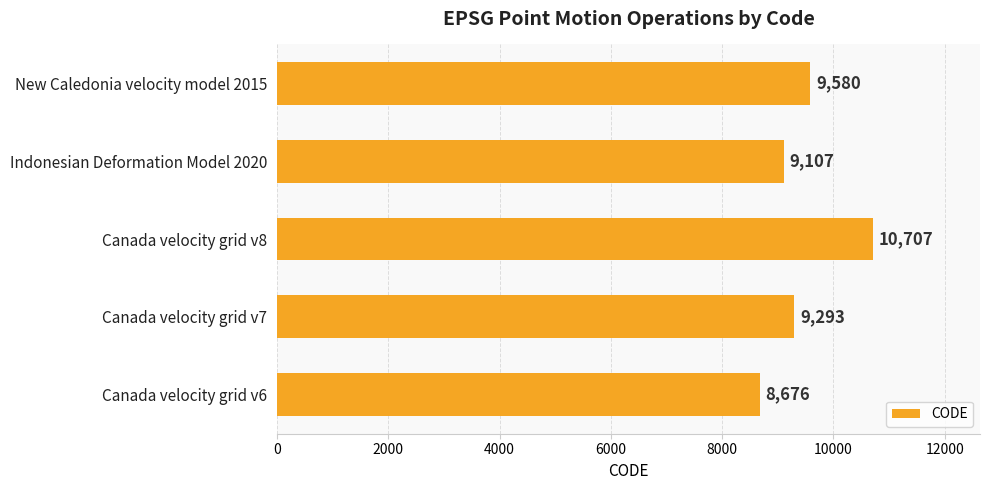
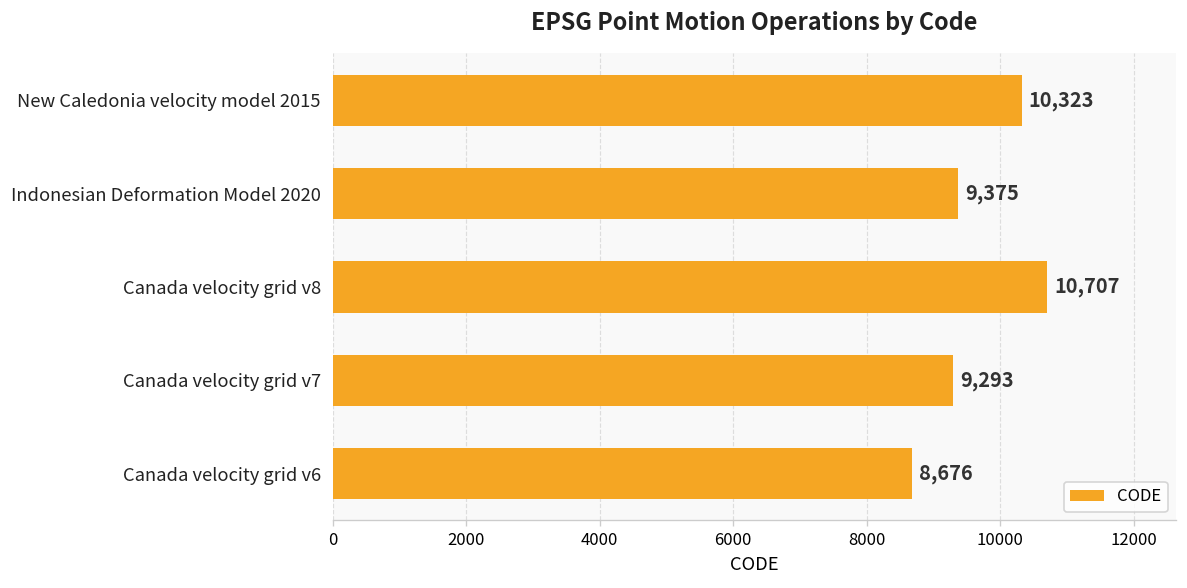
New Caledonia velocity model 2015: 9,580 -> 10,323
Indonesian Deformation Model 2020: 9,107 -> 9,375
